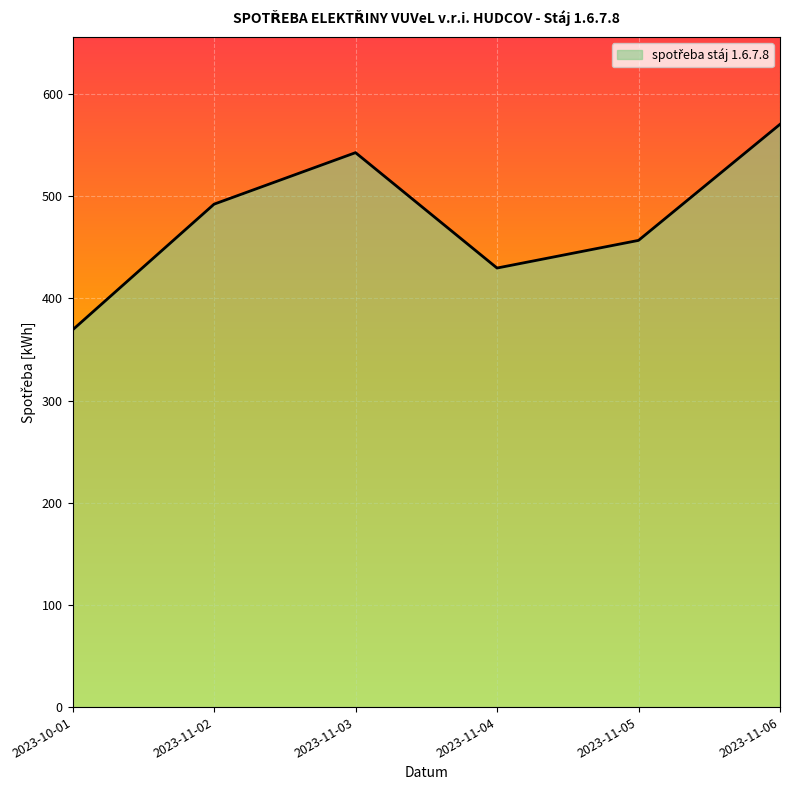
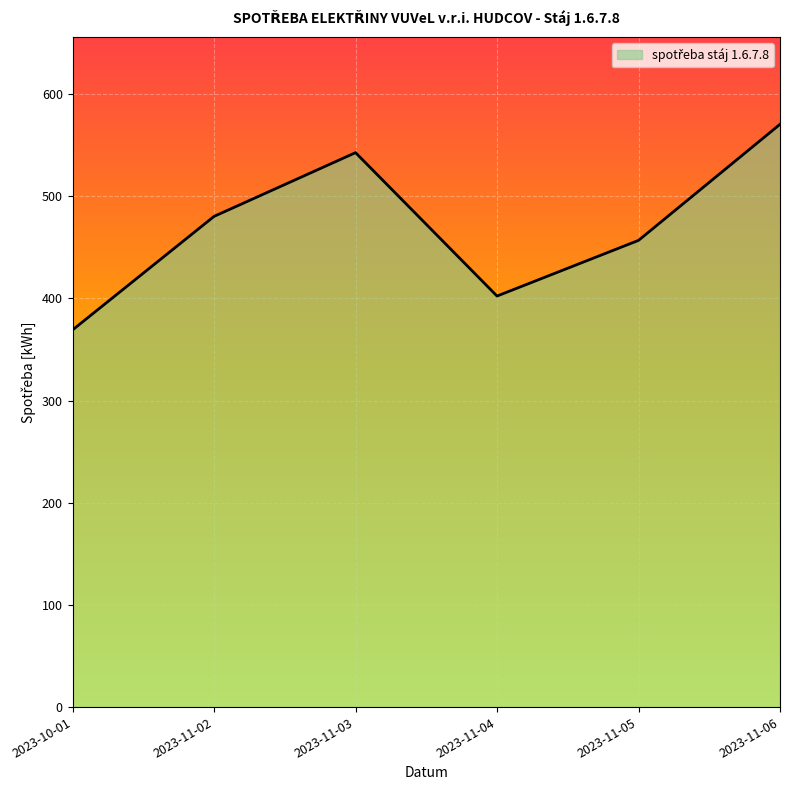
2023-11-02: 492 -> 480
2023-11-04: 430 -> 402
